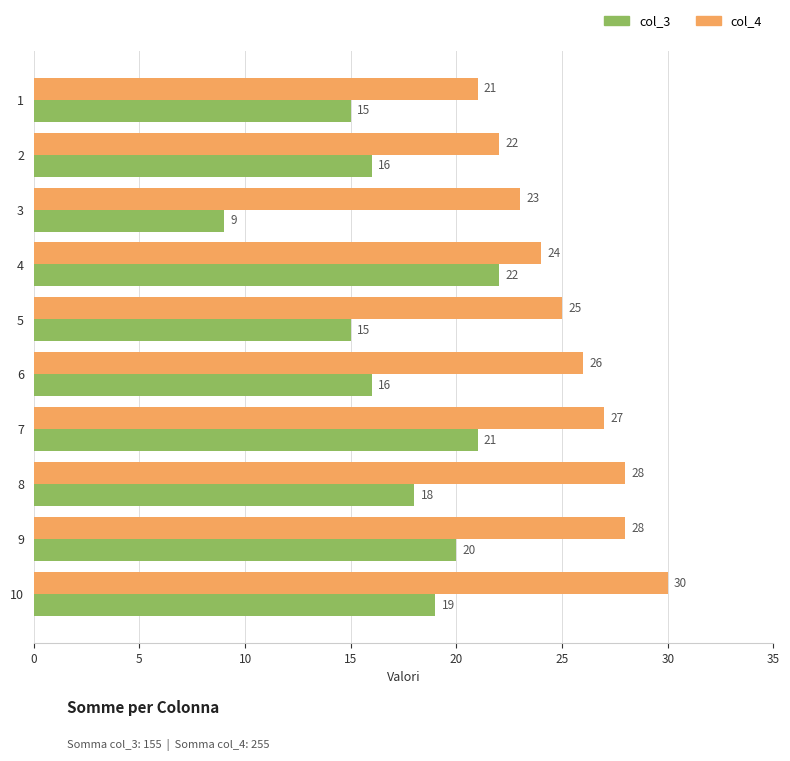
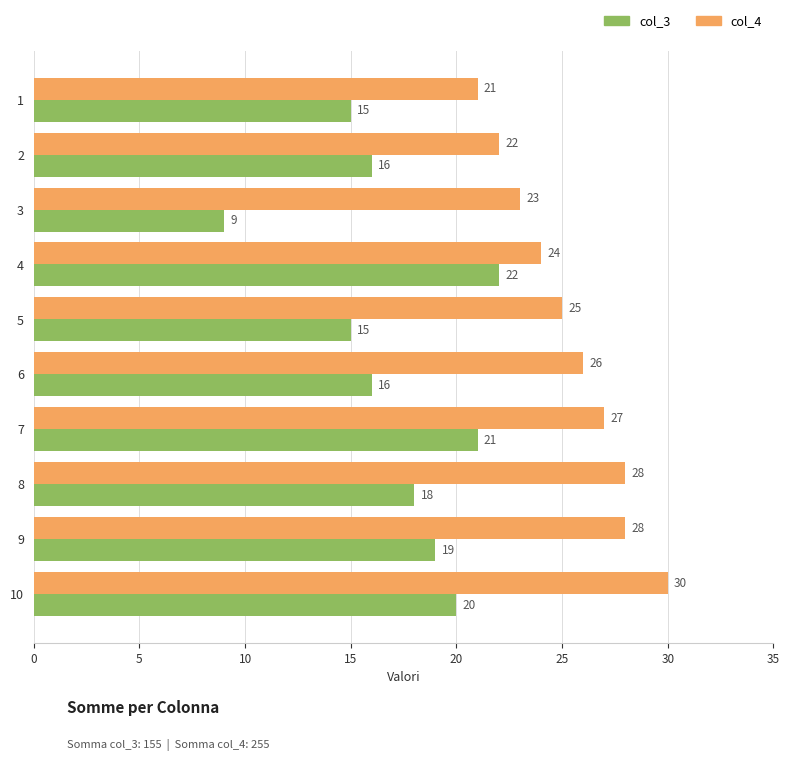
col_3, 9: 20 -> 19
col_3, 10: 19 -> 20
